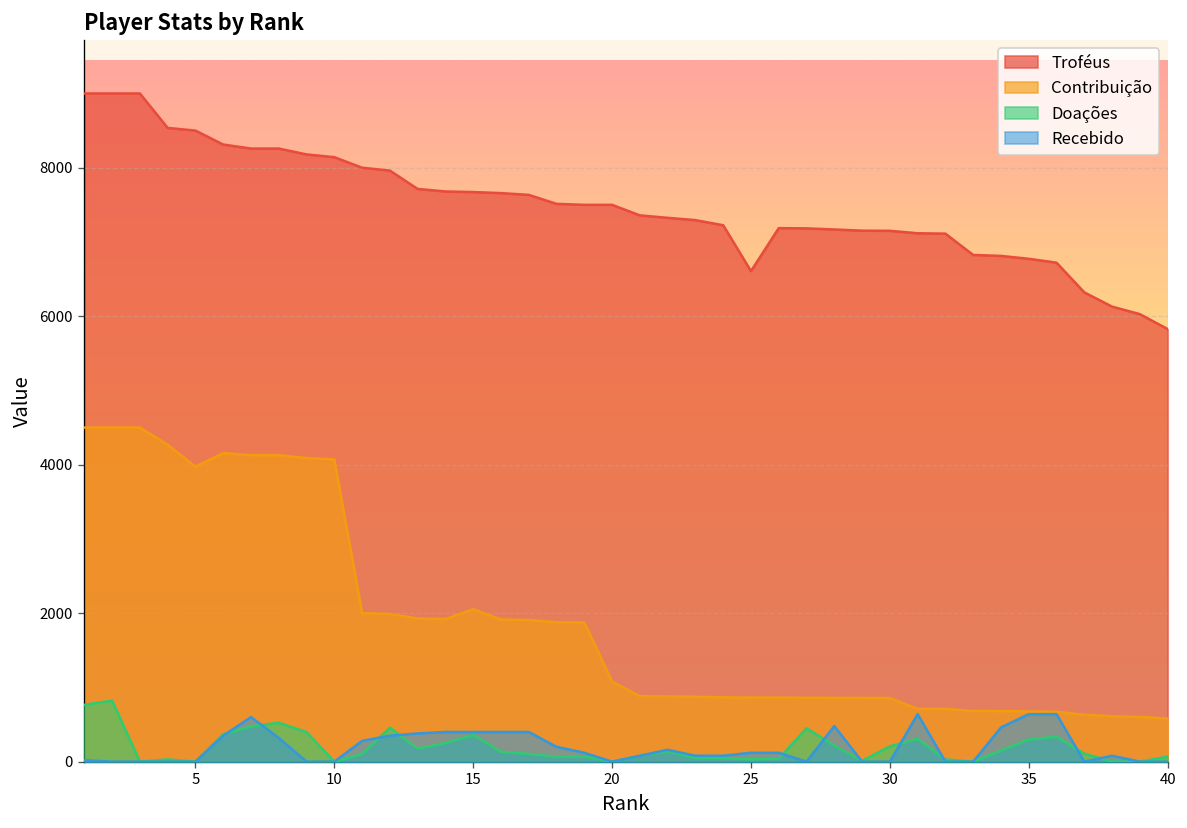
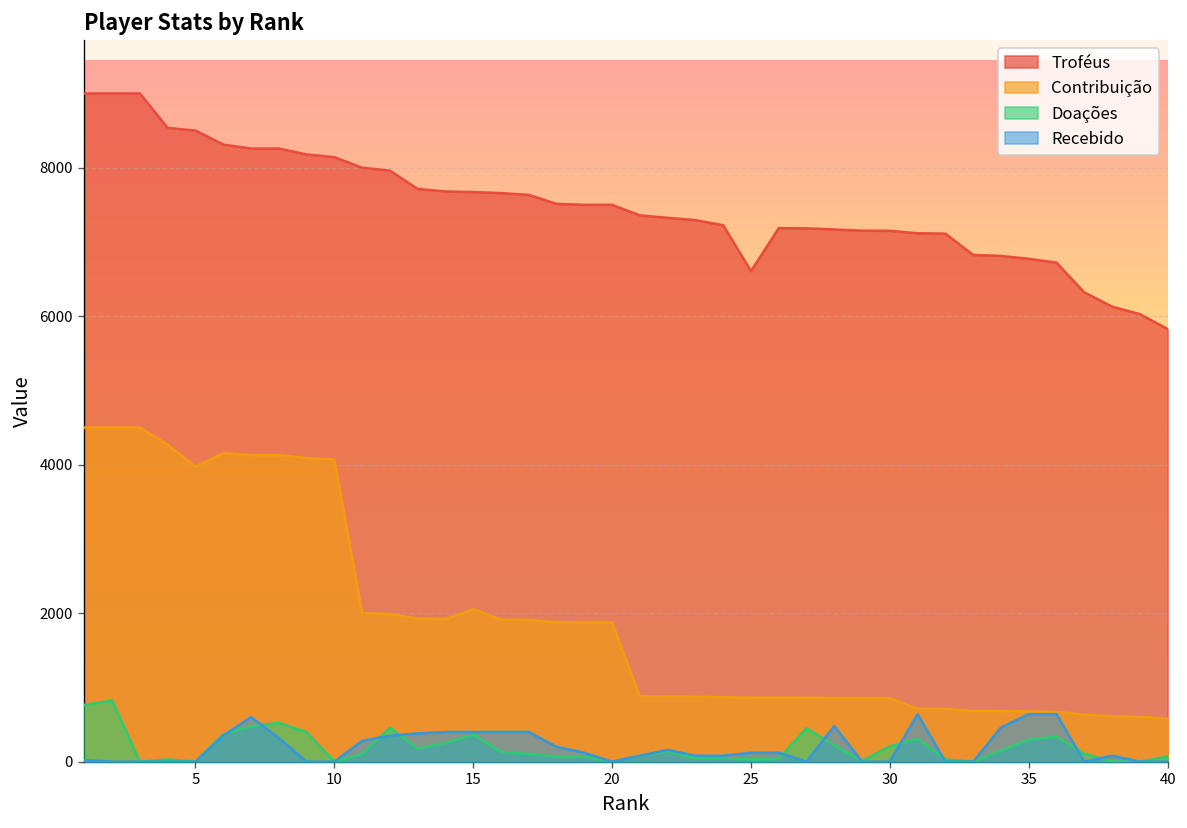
Contribuição, 20: 1100 -> 1900
